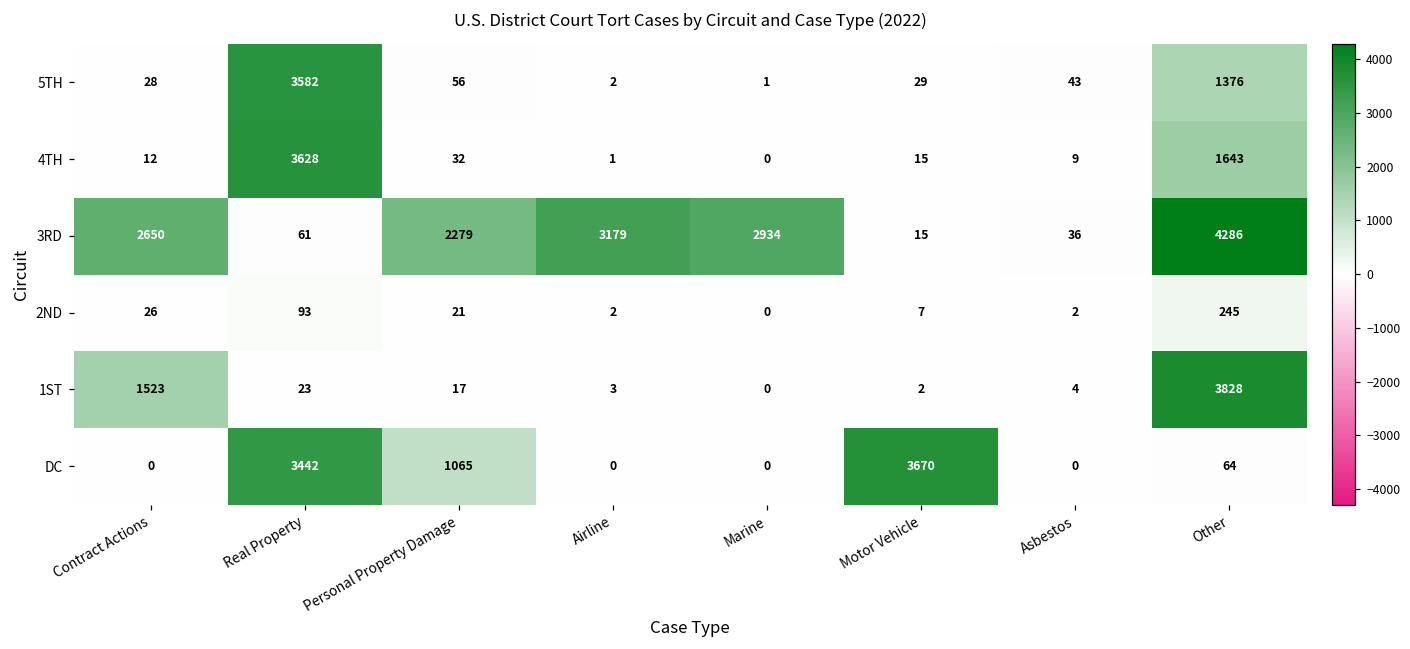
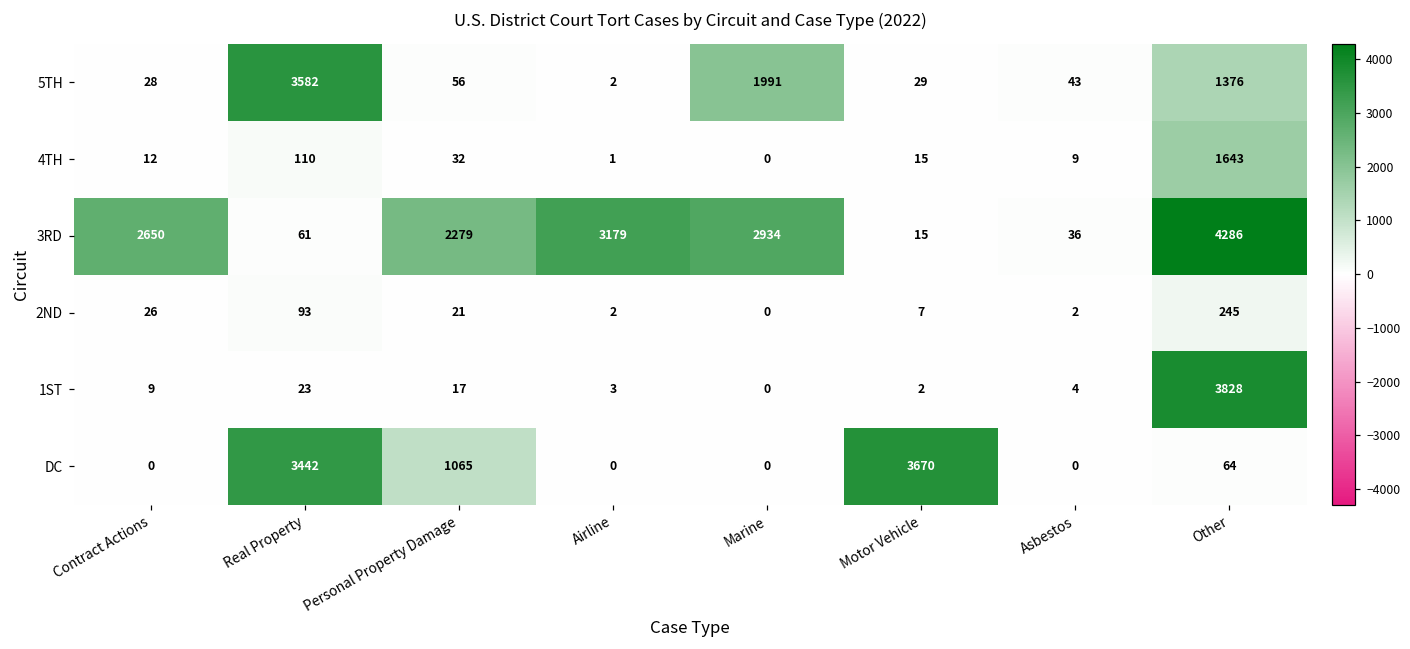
5TH, Marine: 1 -> 1991
4TH, Real Property: 3628 -> 110
1ST, Contract Actions: 1523 -> 9
